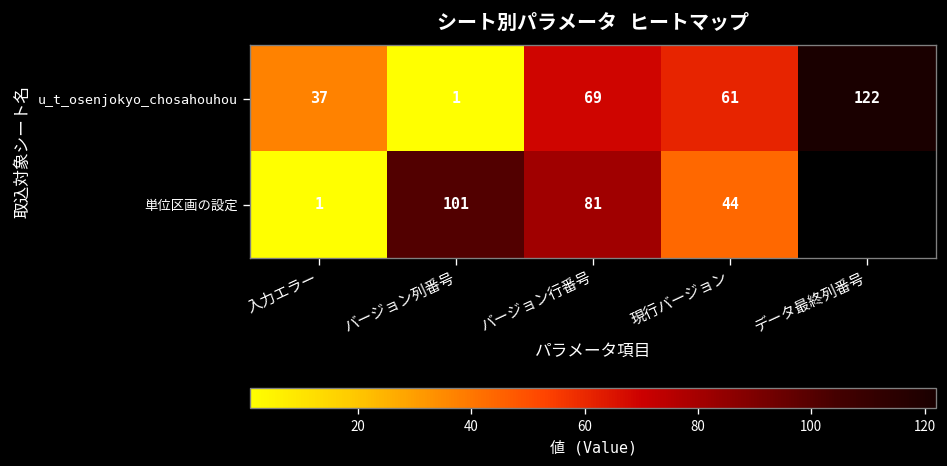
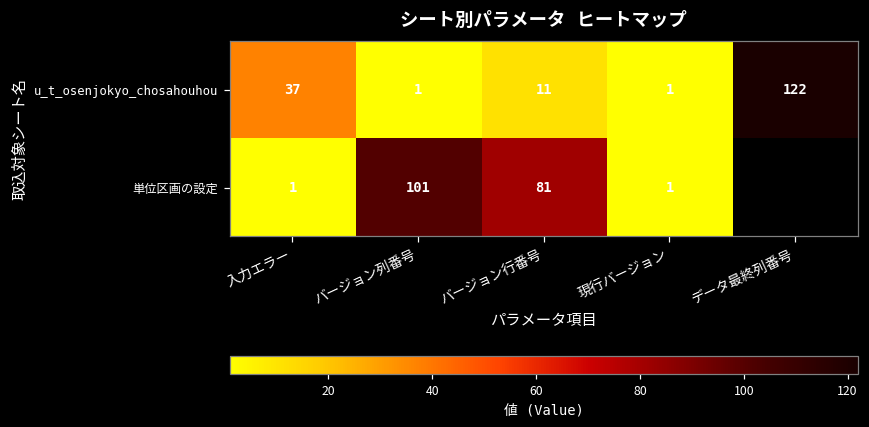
u_t_osenjokyo_chosahouhou, バージョン行番号: 69 -> 11
u_t_osenjokyo_chosahouhou, 現行バージョン: 61 -> 1
単位区画の設定, 現行バージョン: 44 -> 1
